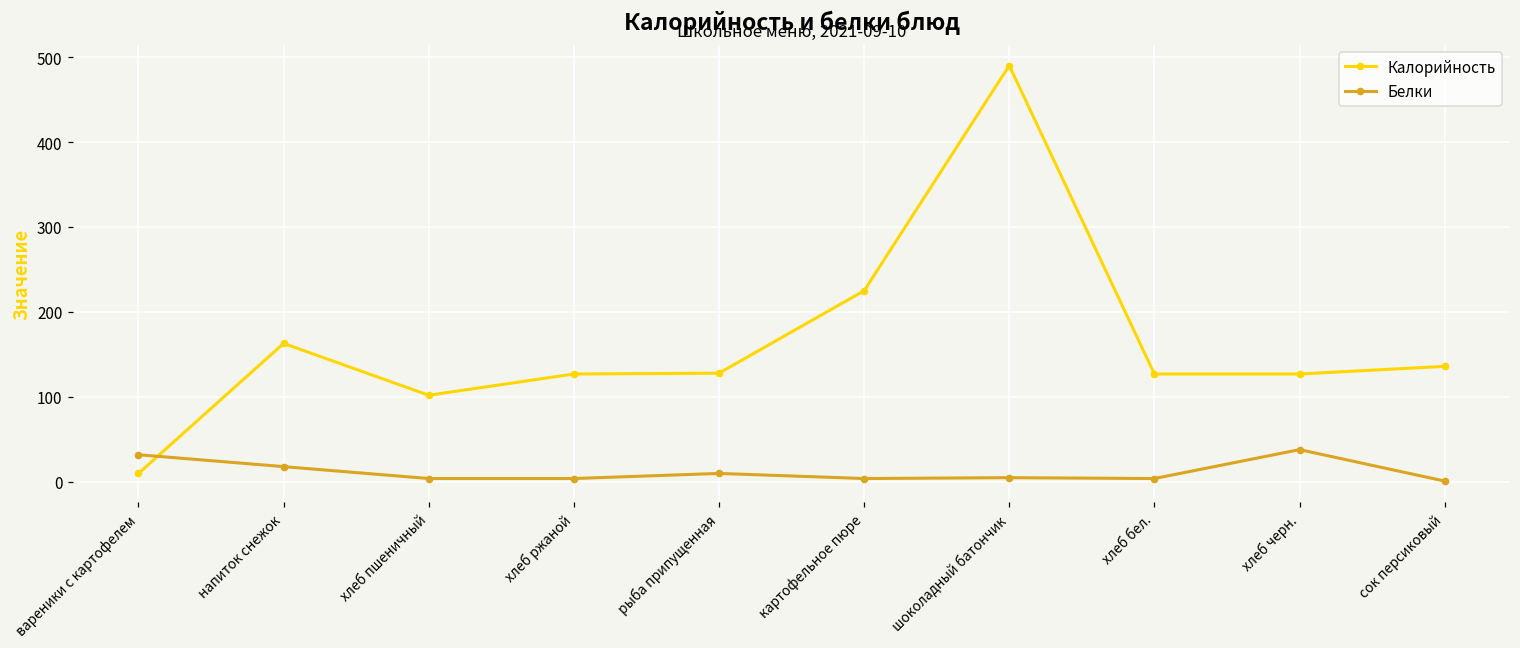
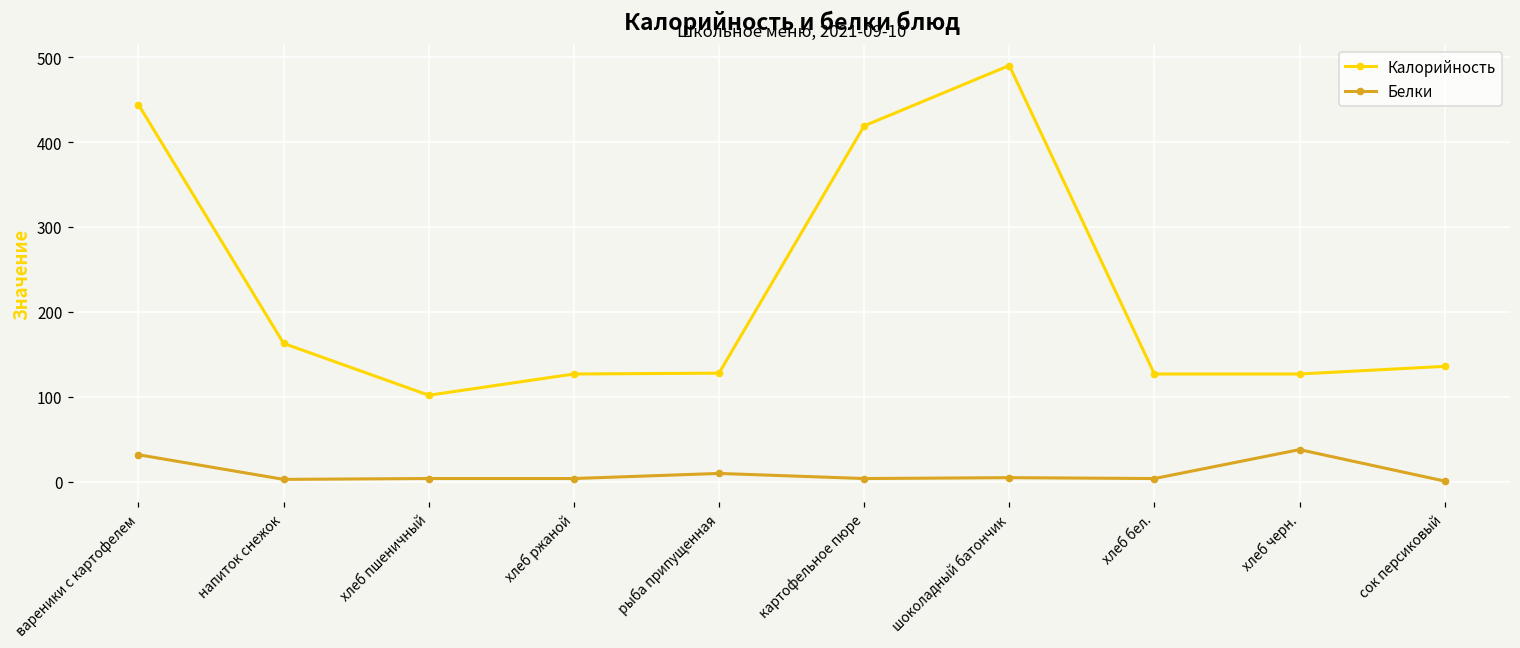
Калорийность, вареники с картофелем: 10 -> 440
Белки, напиток снежок: 20 -> 0
Калорийность, картофельное пюре: 230 -> 420
